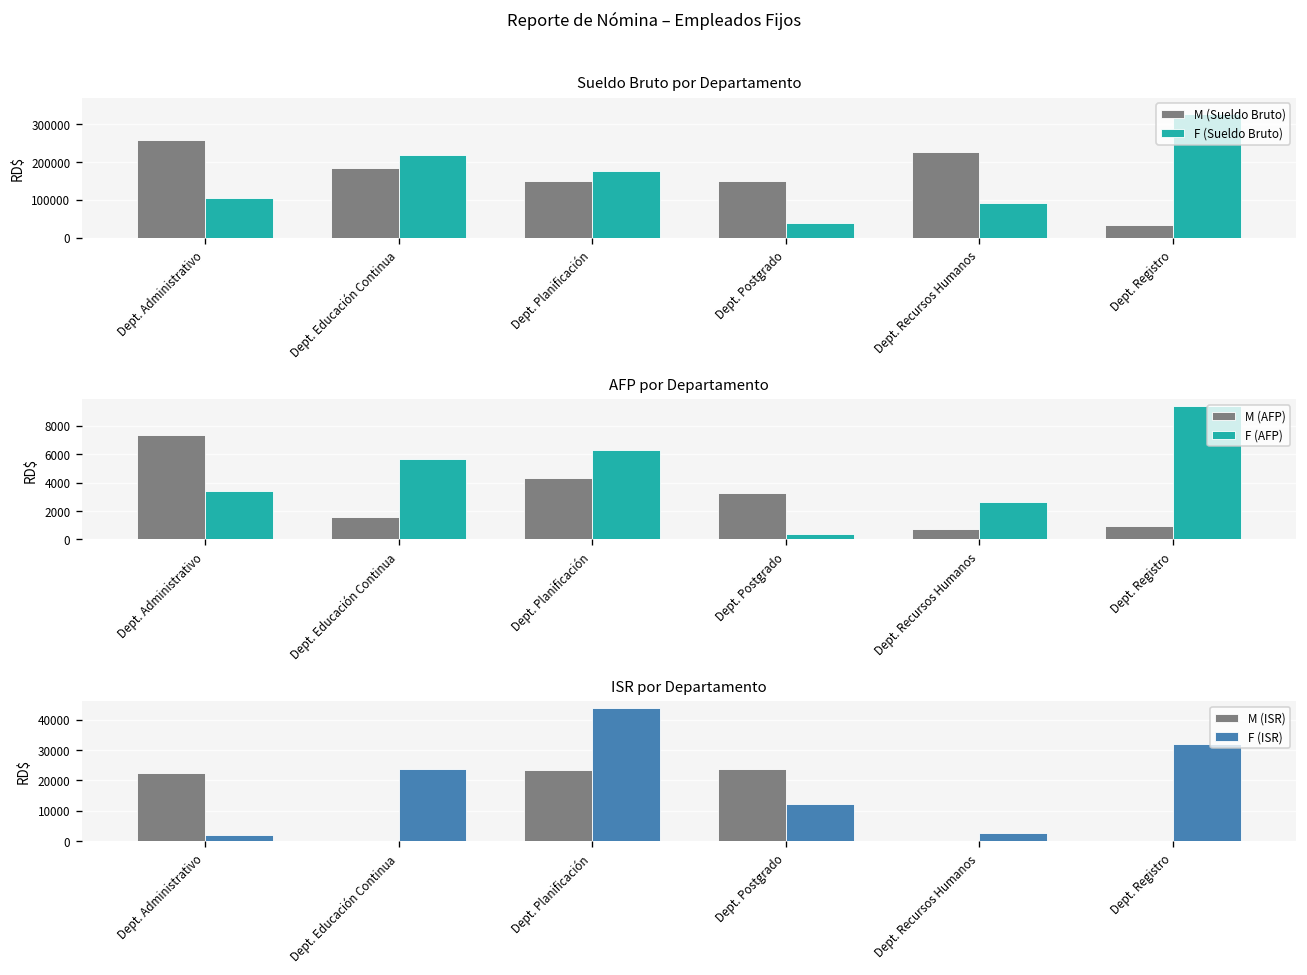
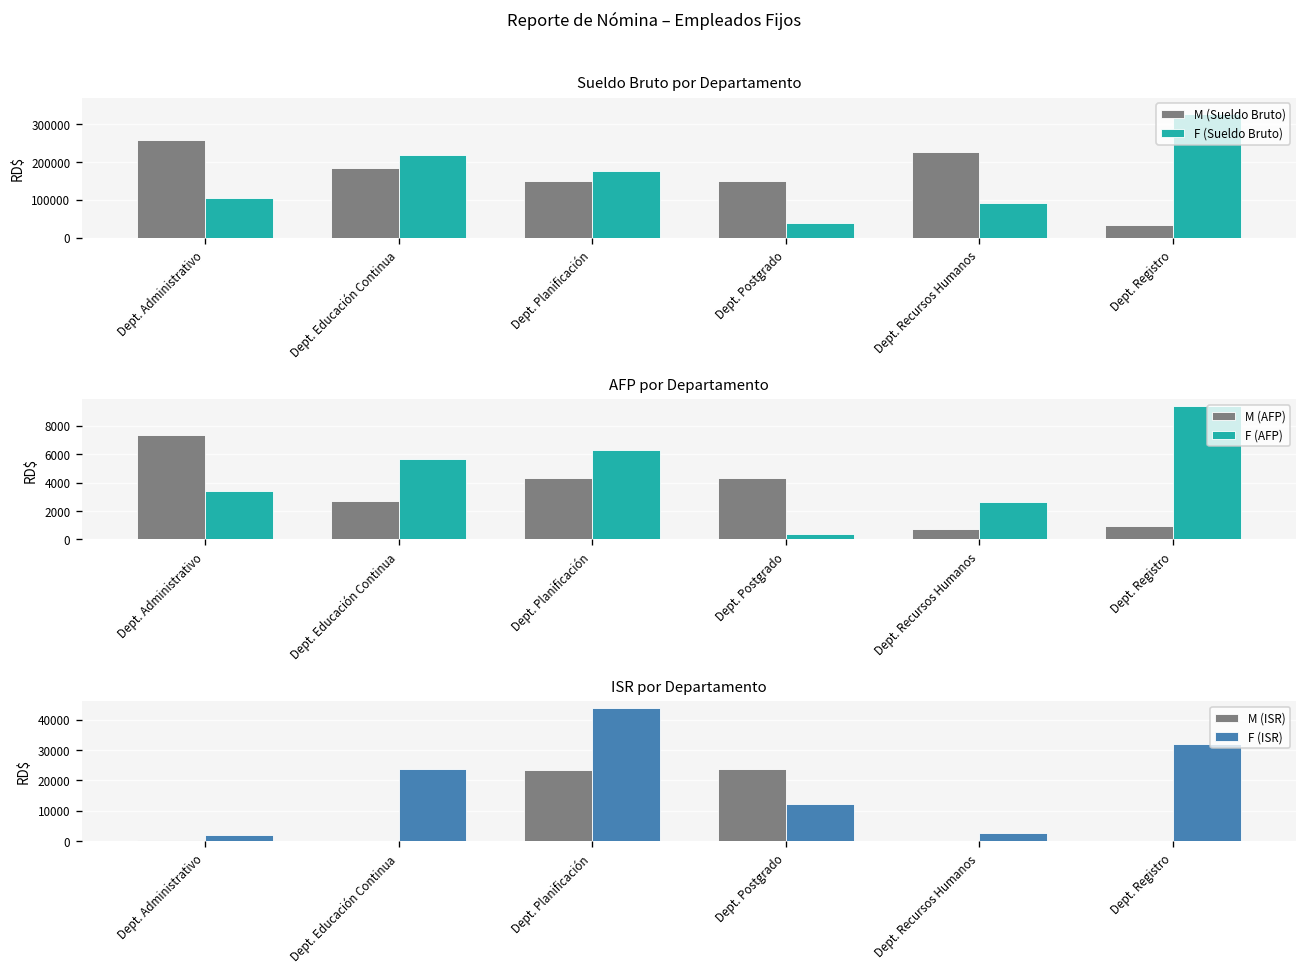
AFP por Departamento, M (AFP), Dept. Educación Continua: 1600 -> 2700
AFP por Departamento, M (AFP), Dept. Postgrado: 3300 -> 4300
ISR por Departamento, M (ISR), Dept. Administrativo: 22000 -> 0
